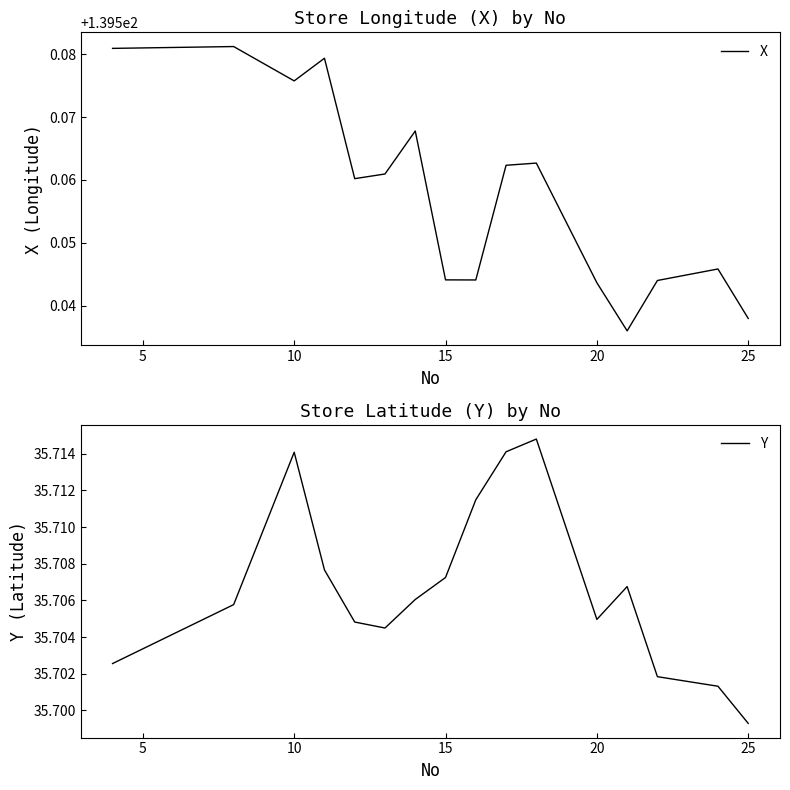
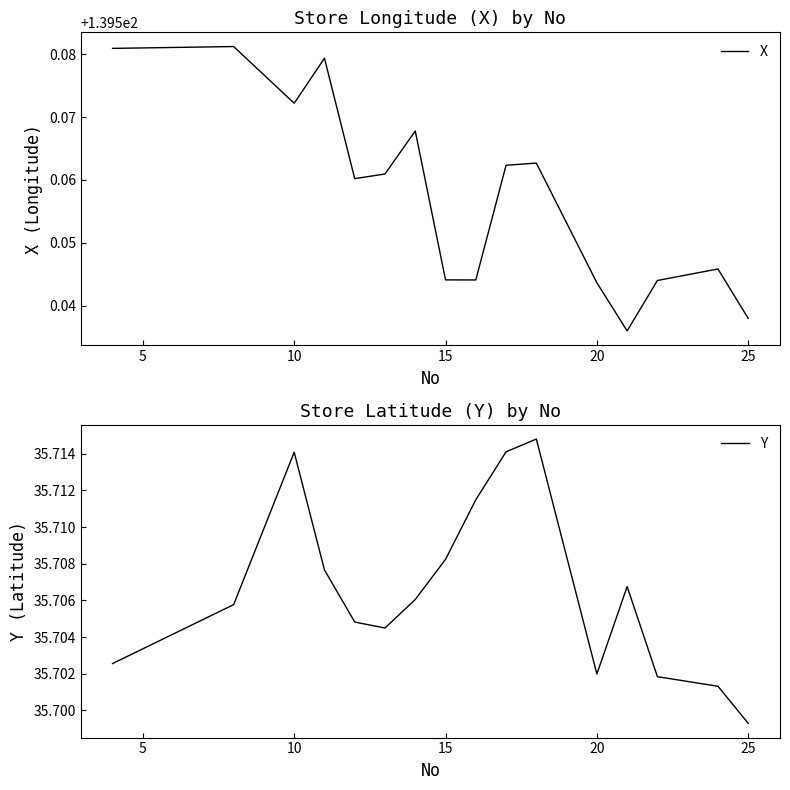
Store Longitude (X) by No, 10: 139.576 -> 139.572
Store Latitude (Y) by No, 15: 35.7072 -> 35.7082
Store Latitude (Y) by No, 20: 35.7050 -> 35.7020
